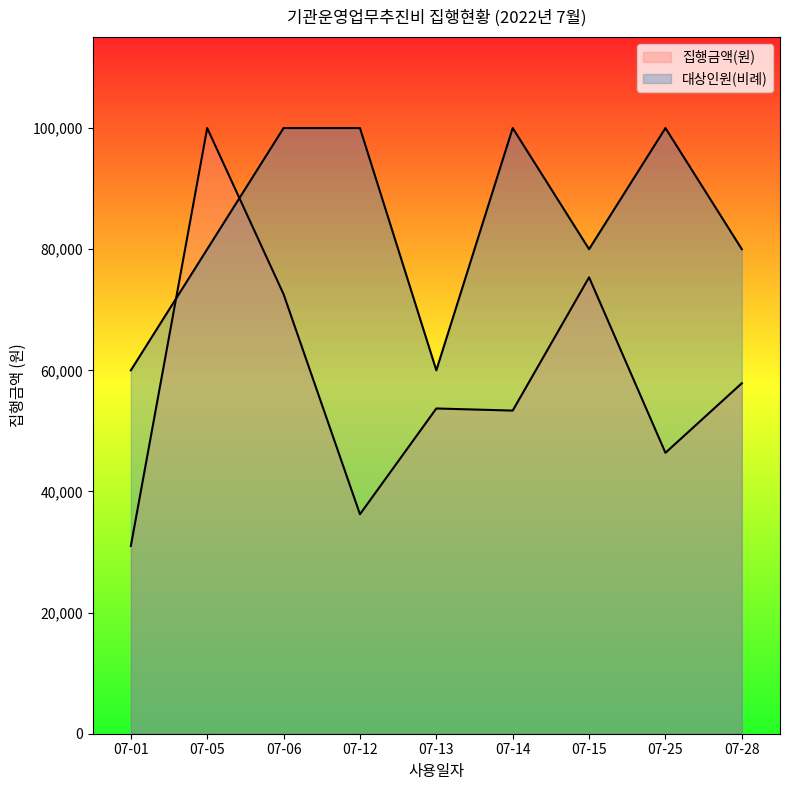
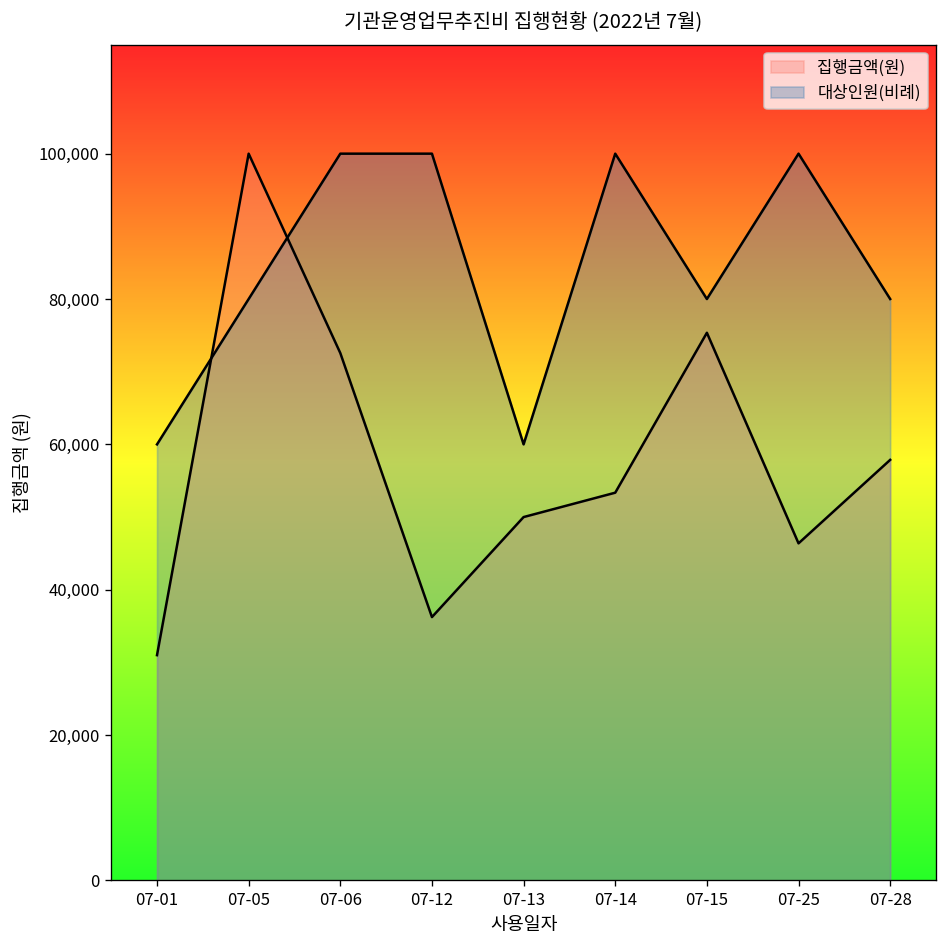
집행금액(원), 07-13: 54,000 -> 50,000
